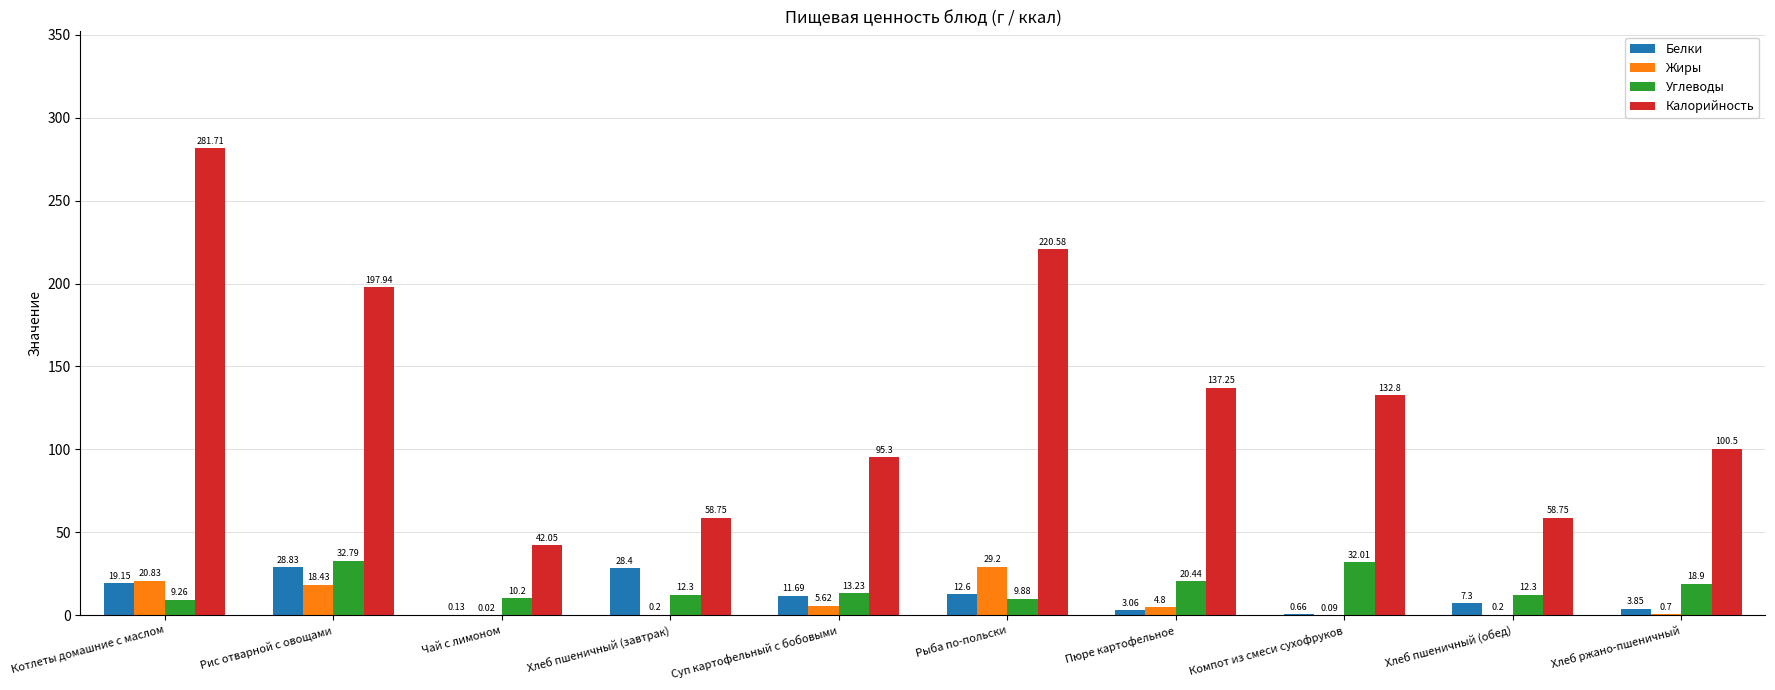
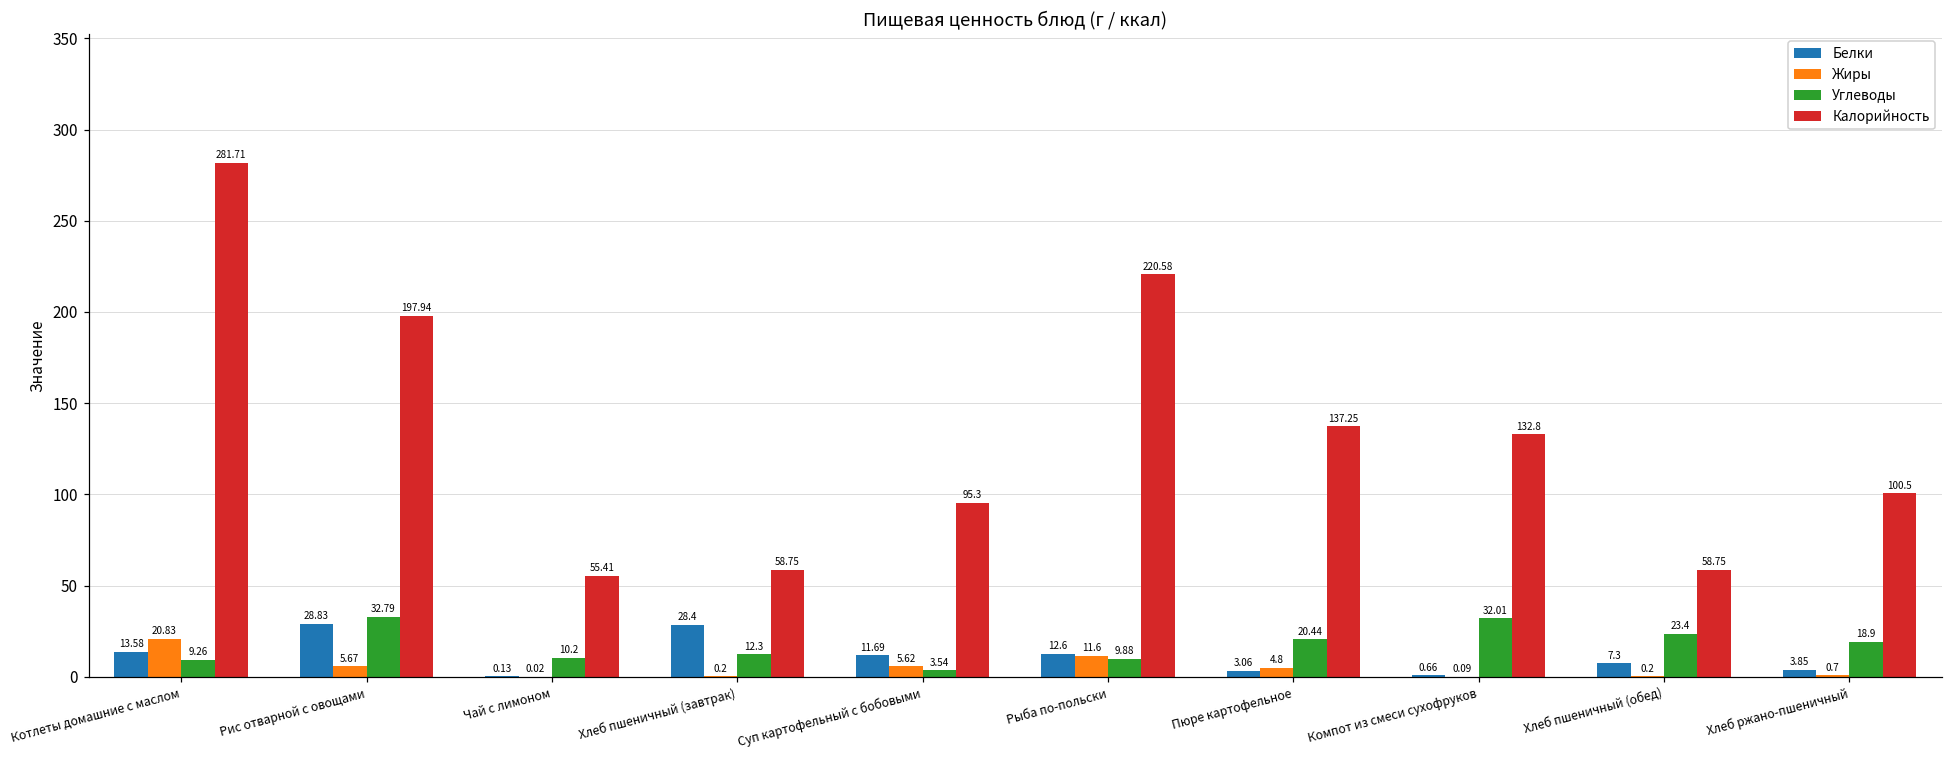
Белки, Котлеты домашние с маслом: 19.15 -> 13.58
Жиры, Рис отварной с овощами: 18.43 -> 5.67
Калорийность, Чай с лимоном: 42.05 -> 55.41
Углеводы, Суп картофельный с бобовыми: 13.23 -> 3.54
Жиры, Рыба по-польски: 29.2 -> 11.6
Углеводы, Хлеб пшеничный (обед): 12.3 -> 23.4
